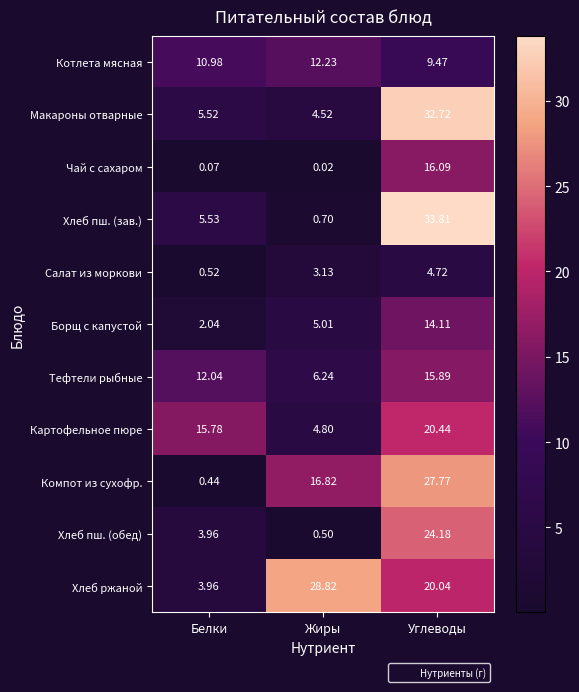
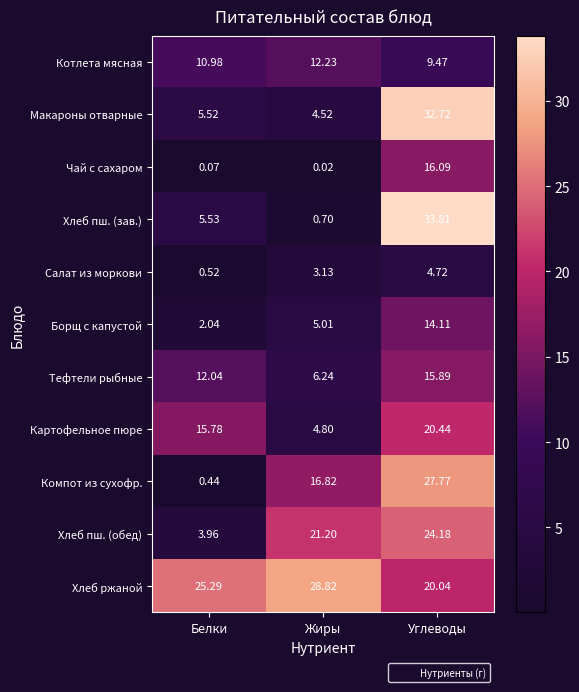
Хлеб пш. (обед), Жиры: 0.50 -> 21.20
Хлеб ржаной, Белки: 3.96 -> 25.29
